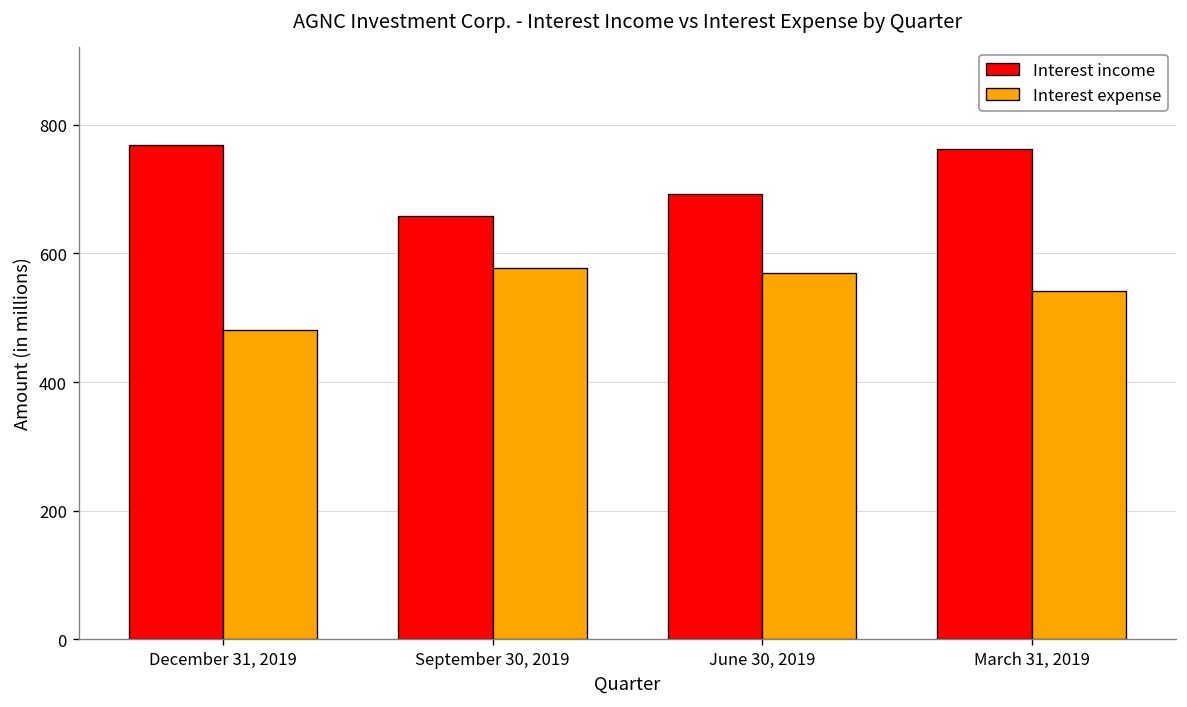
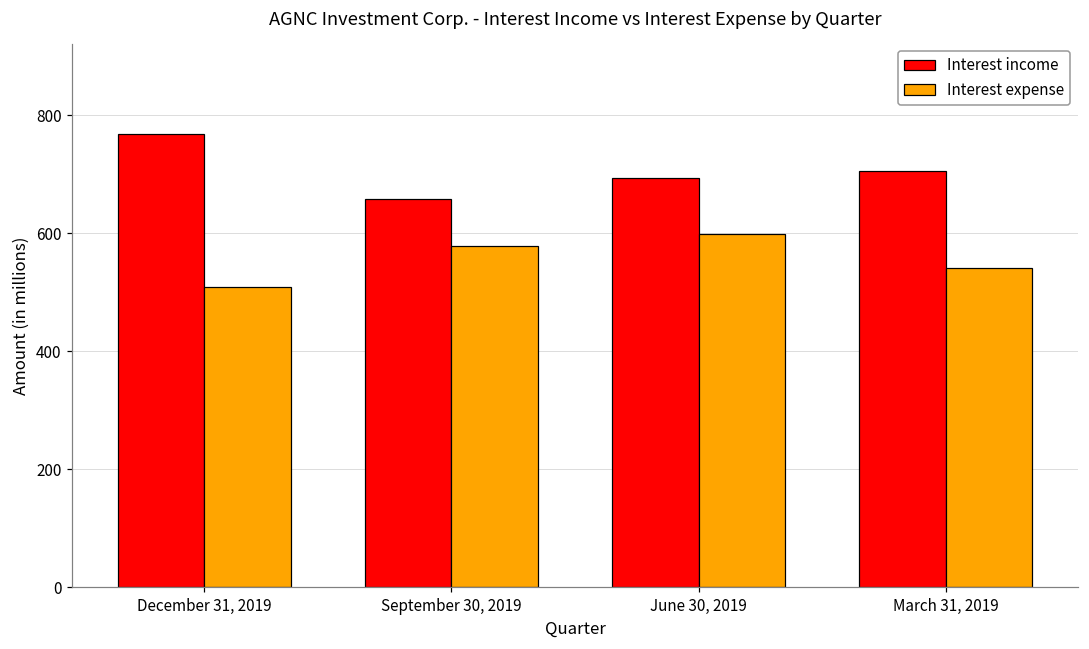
Interest expense, December 31, 2019: 480 -> 510
Interest expense, June 30, 2019: 570 -> 600
Interest income, March 31, 2019: 760 -> 710
